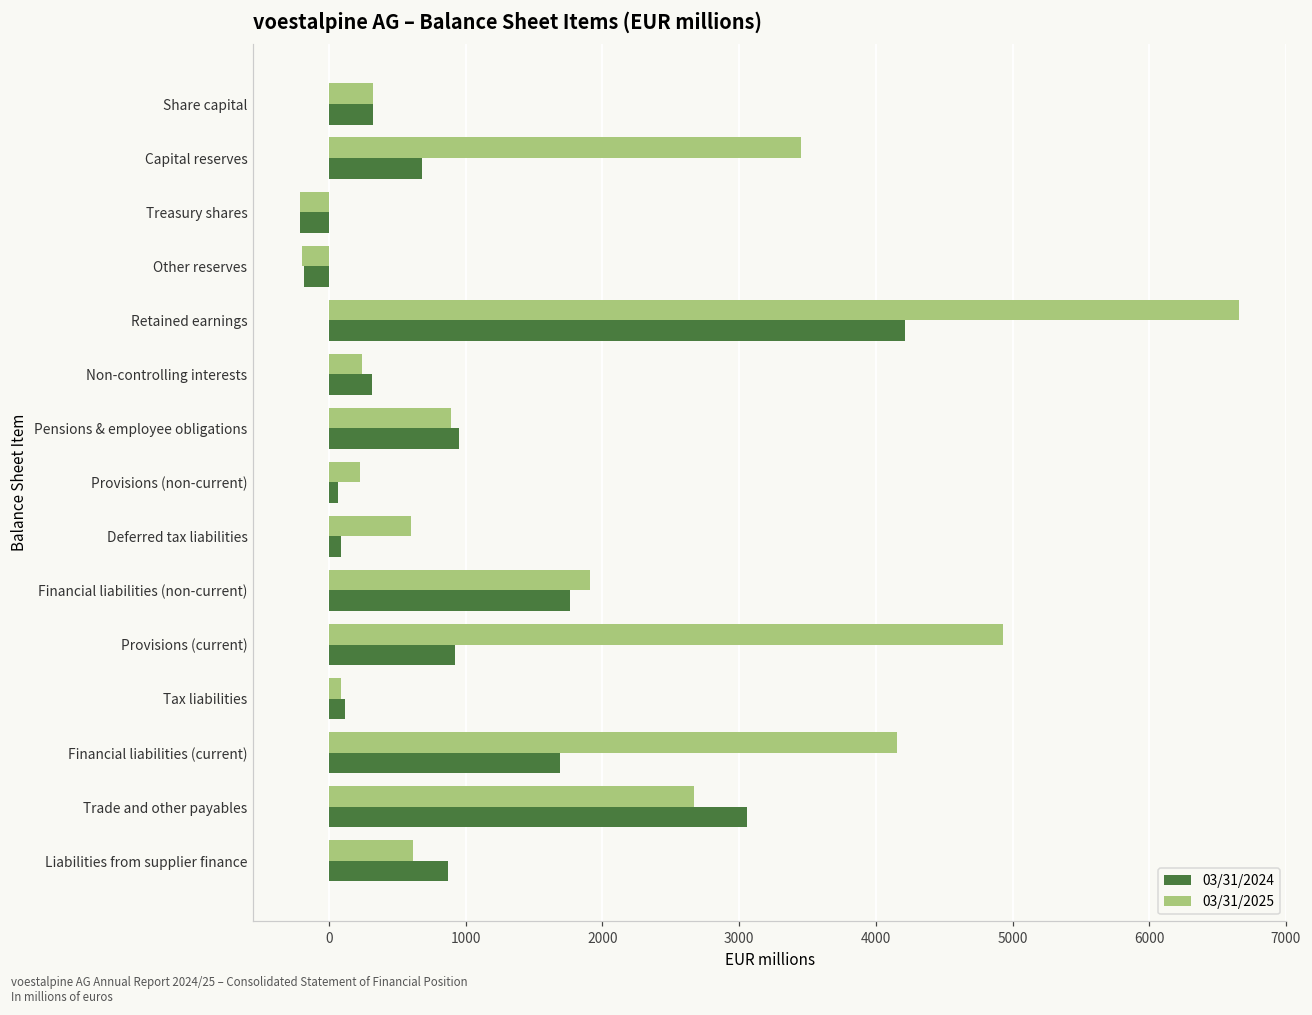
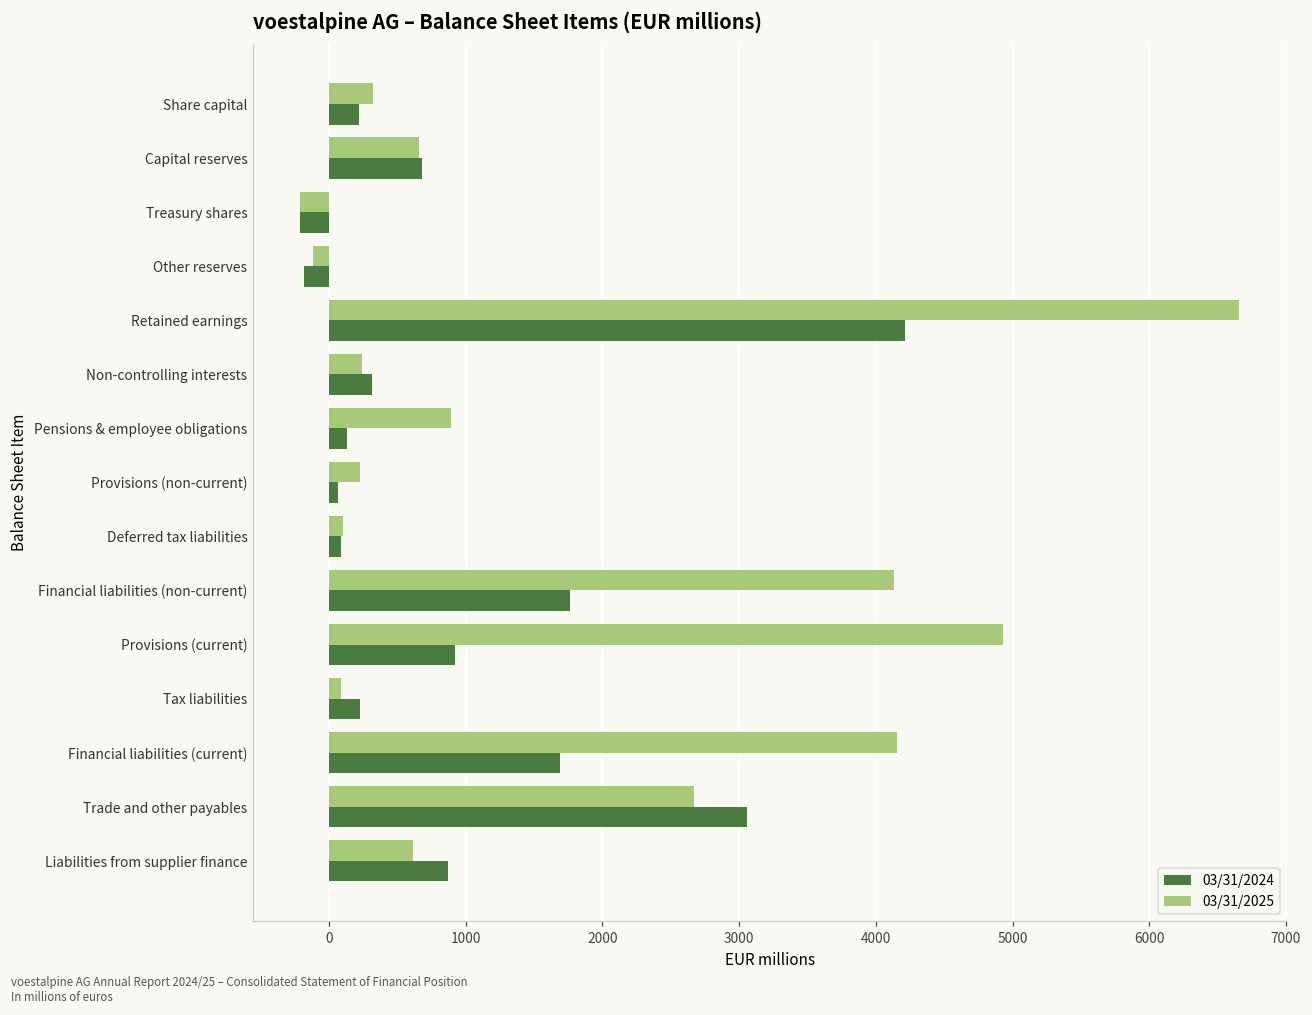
03/31/2024, Share capital: 320 -> 220
03/31/2025, Capital reserves: 3450 -> 660
03/31/2025, Other reserves: -200 -> -120
03/31/2024, Pensions & employee obligations: 950 -> 130
03/31/2025, Deferred tax liabilities: 600 -> 100
03/31/2025, Financial liabilities (non-current): 1910 -> 4140
03/31/2024, Tax liabilities: 110 -> 220
